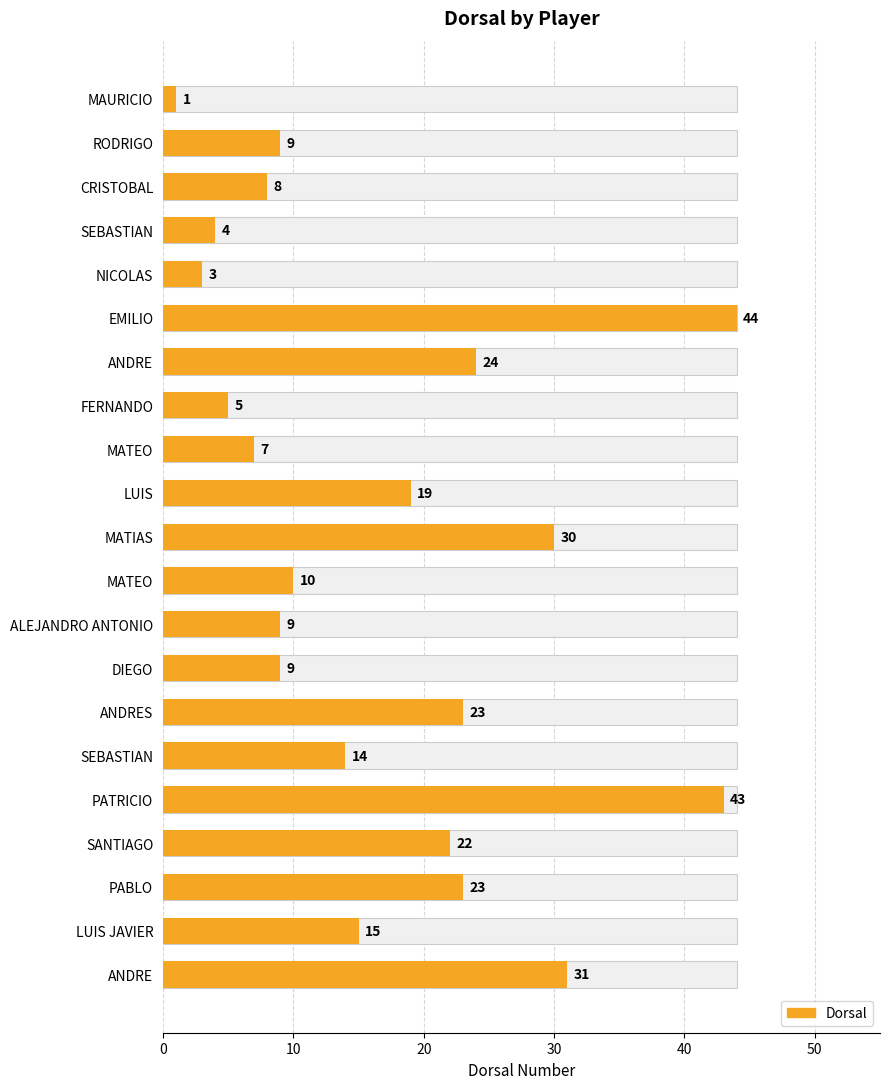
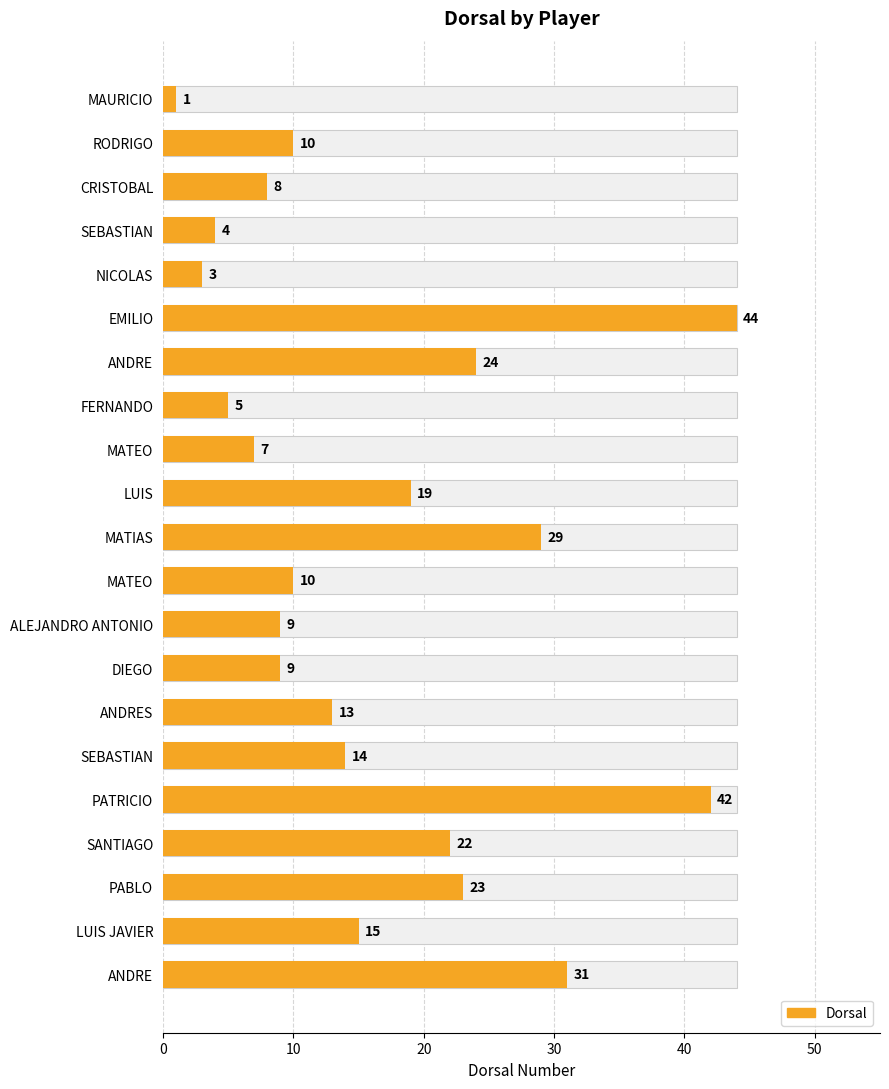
Dorsal, RODRIGO: 9 -> 10
Dorsal, MATIAS: 30 -> 29
Dorsal, ANDRES: 23 -> 13
Dorsal, PATRICIO: 43 -> 42
